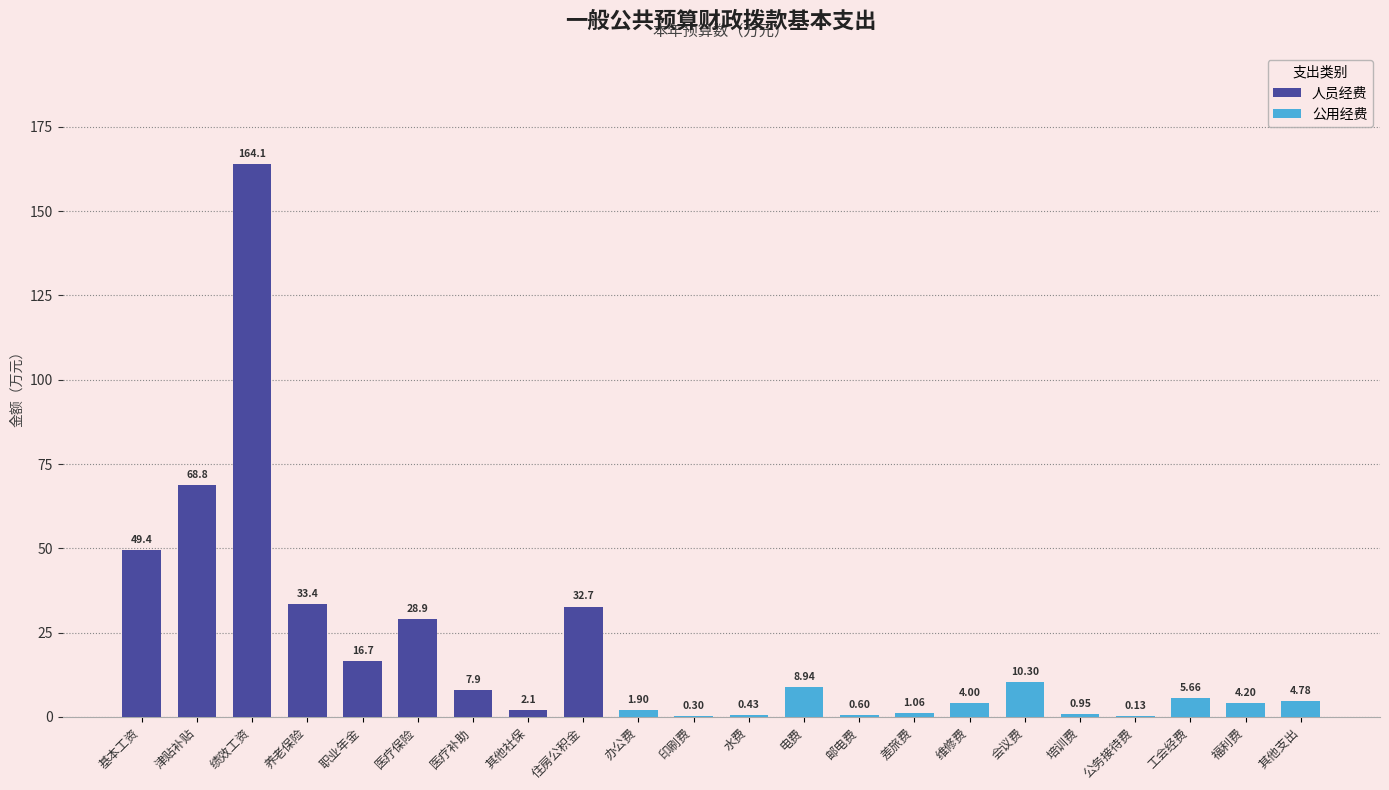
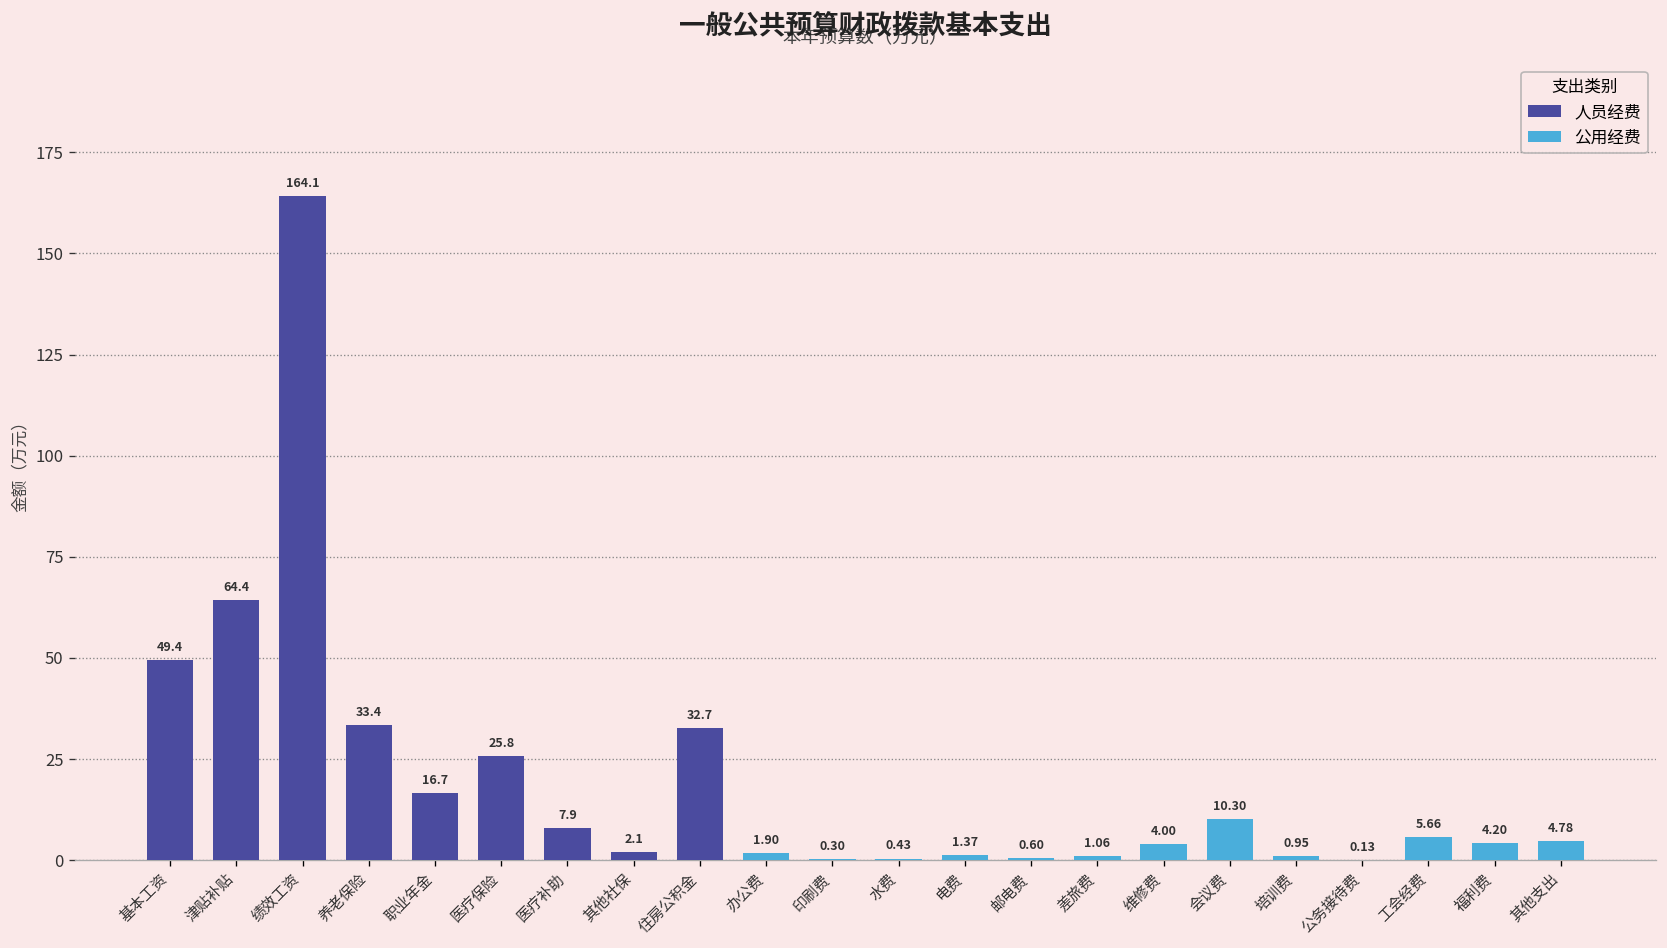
人员经费, 津贴补贴: 68.8 -> 64.4
人员经费, 医疗保险: 28.9 -> 25.8
公用经费, 电费: 8.94 -> 1.37
